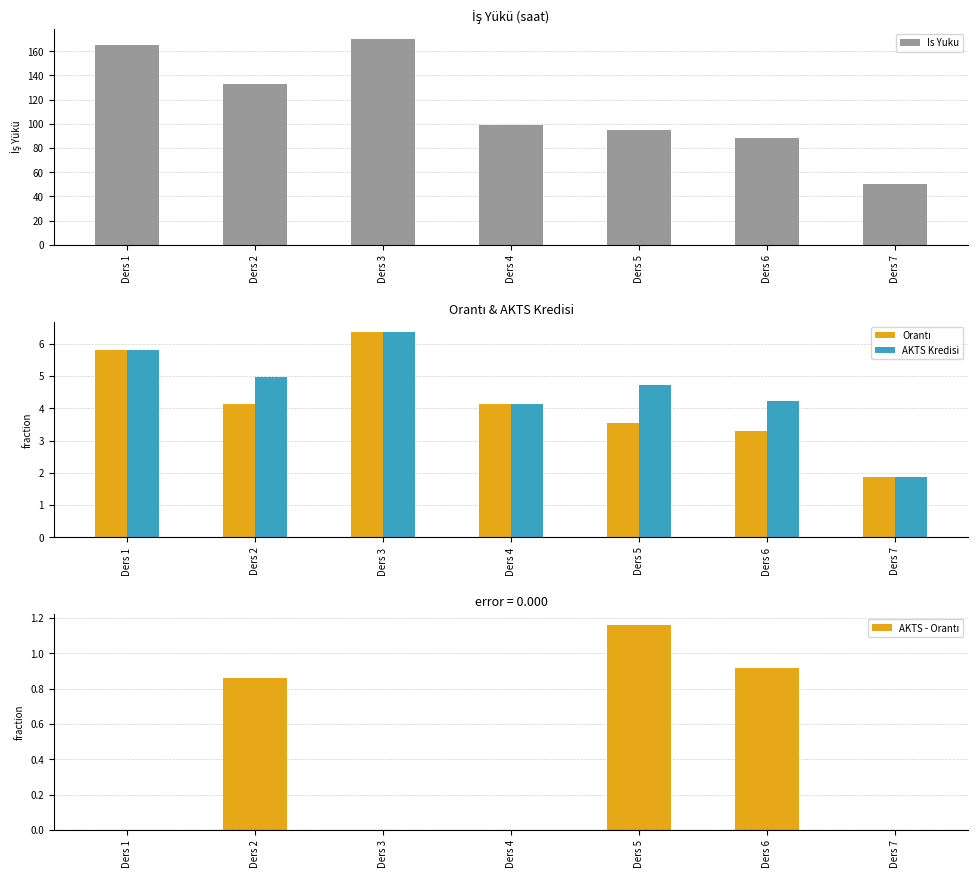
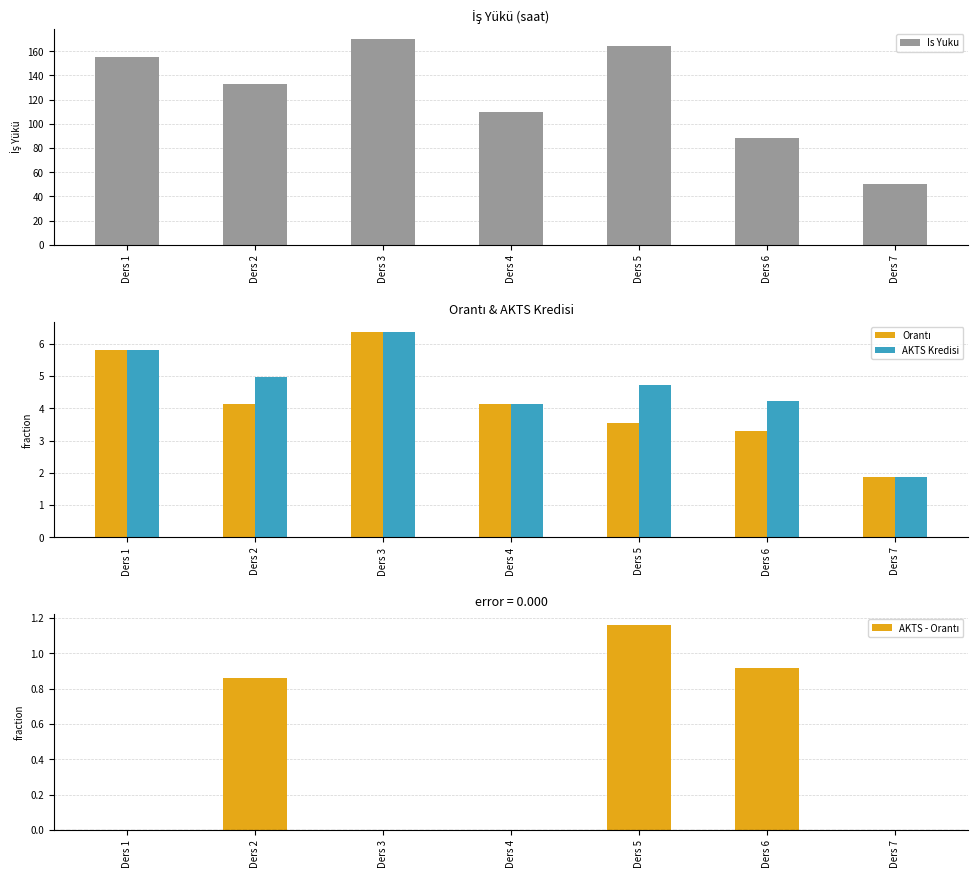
İş Yükü (saat), Ders 1: 165 -> 155
İş Yükü (saat), Ders 4: 99 -> 110
İş Yükü (saat), Ders 5: 95 -> 164
